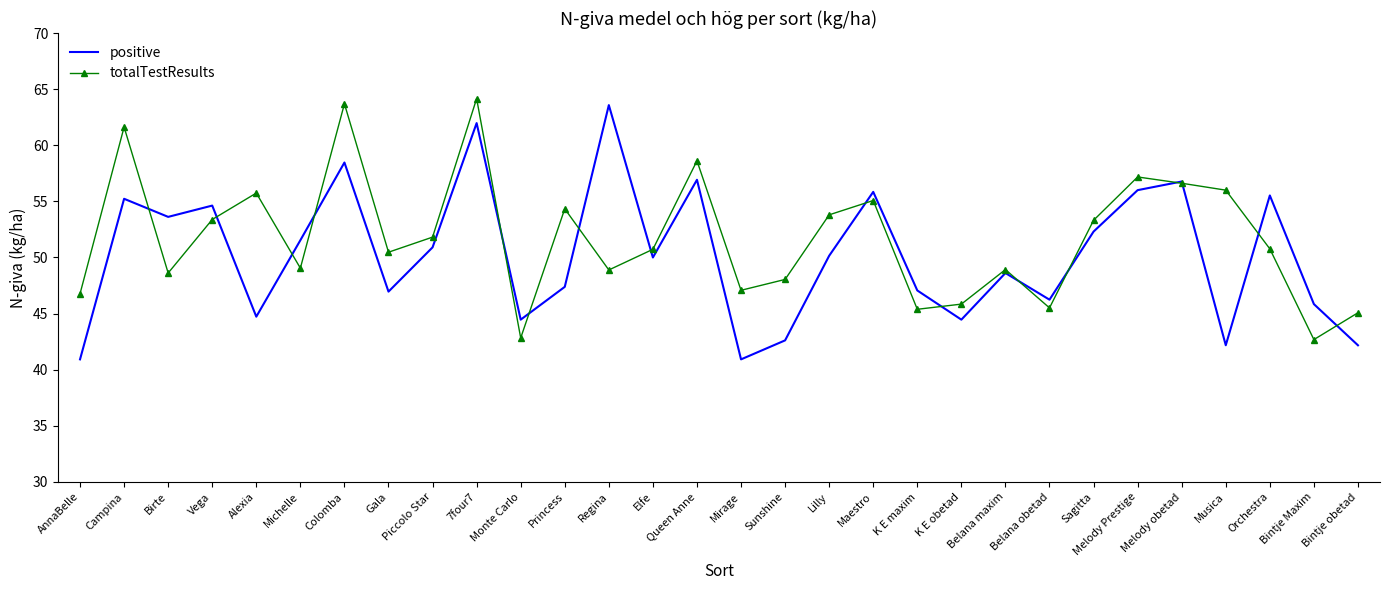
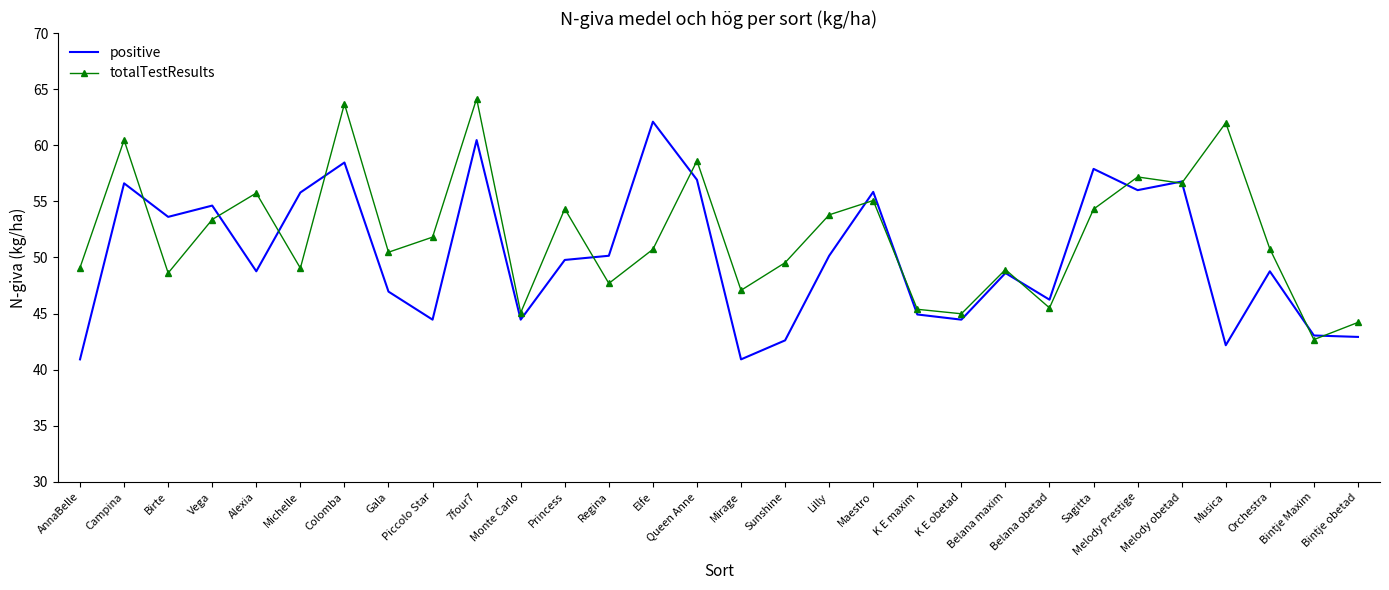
totalTestResults, AnnaBelle: 46.8 -> 49.1
positive, Campina: 55.2 -> 56.6
totalTestResults, Campina: 61.6 -> 60.5
positive, Alexia: 44.7 -> 48.8
positive, Michelle: 51.5 -> 55.8
positive, Piccolo Star: 50.9 -> 44.5
positive, 7four7: 62.0 -> 60.5
totalTestResults, Monte Carlo: 42.8 -> 45.1
positive, Princess: 47.4 -> 49.8
positive, Regina: 63.6 -> 50.2
totalTestResults, Regina: 48.9 -> 47.7
positive, Elfe: 50.0 -> 62.1
totalTestResults, Sunshine: 48.0 -> 49.5
positive, K E maxim: 47.1 -> 44.9
totalTestResults, K E obetad: 45.8 -> 45.0
positive, Sagitta: 52.3 -> 57.9
totalTestResults, Sagitta: 53.3 -> 54.3
totalTestResults, Musica: 56 -> 62
positive, Orchestra: 55.5 -> 48.8
positive, Bintje Maxim: 45.8 -> 43.1
positive, Bintje obetad: 42.2 -> 42.9
totalTestResults, Bintje obetad: 45.1 -> 44.2
